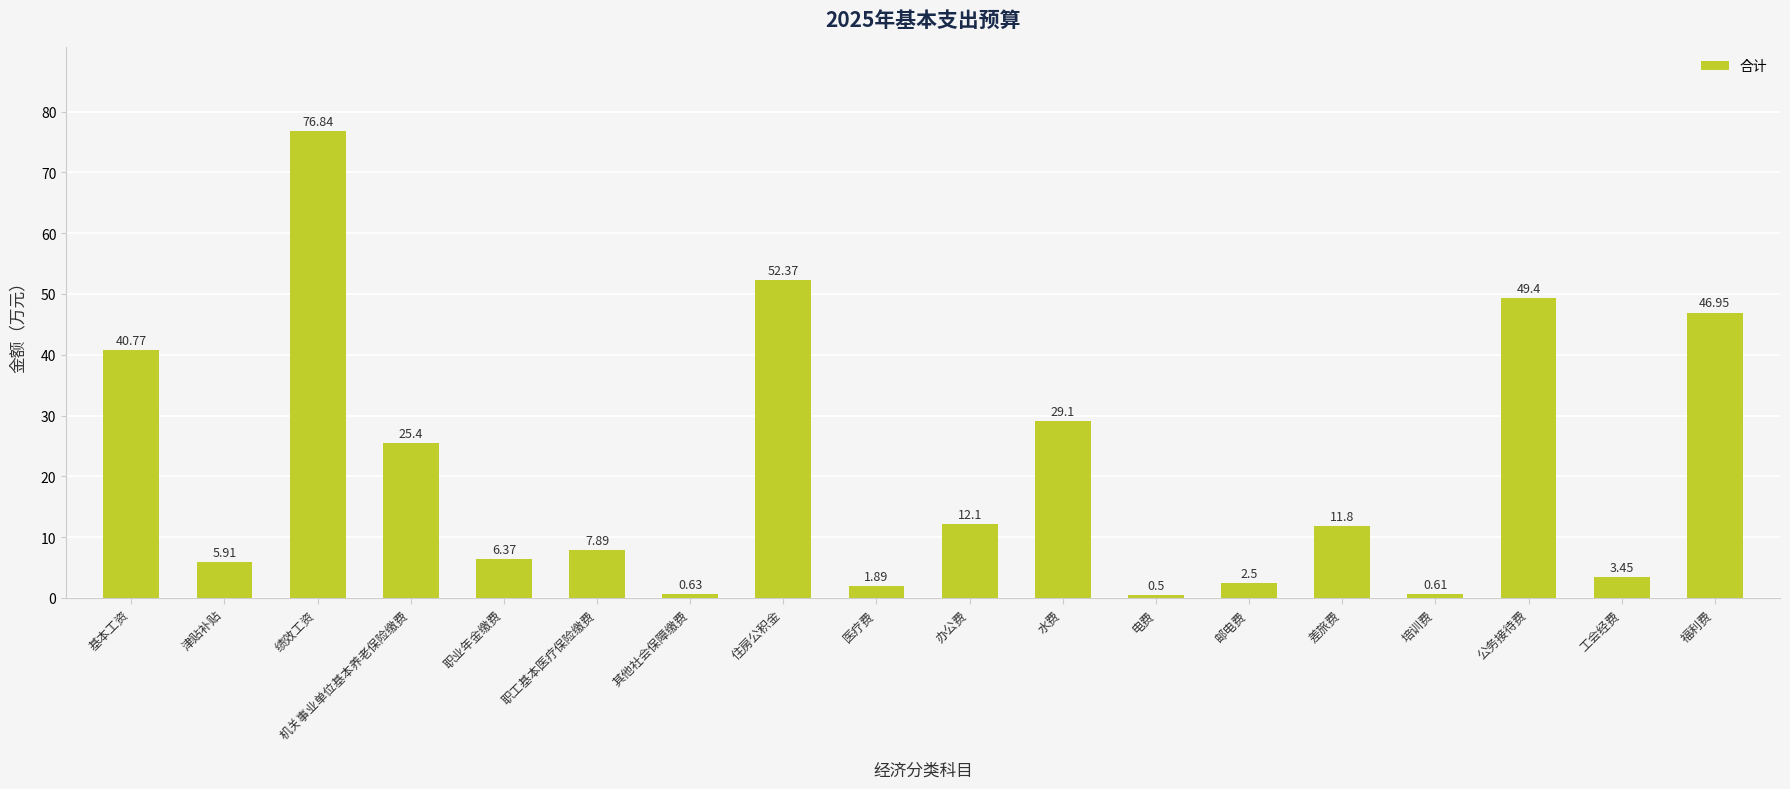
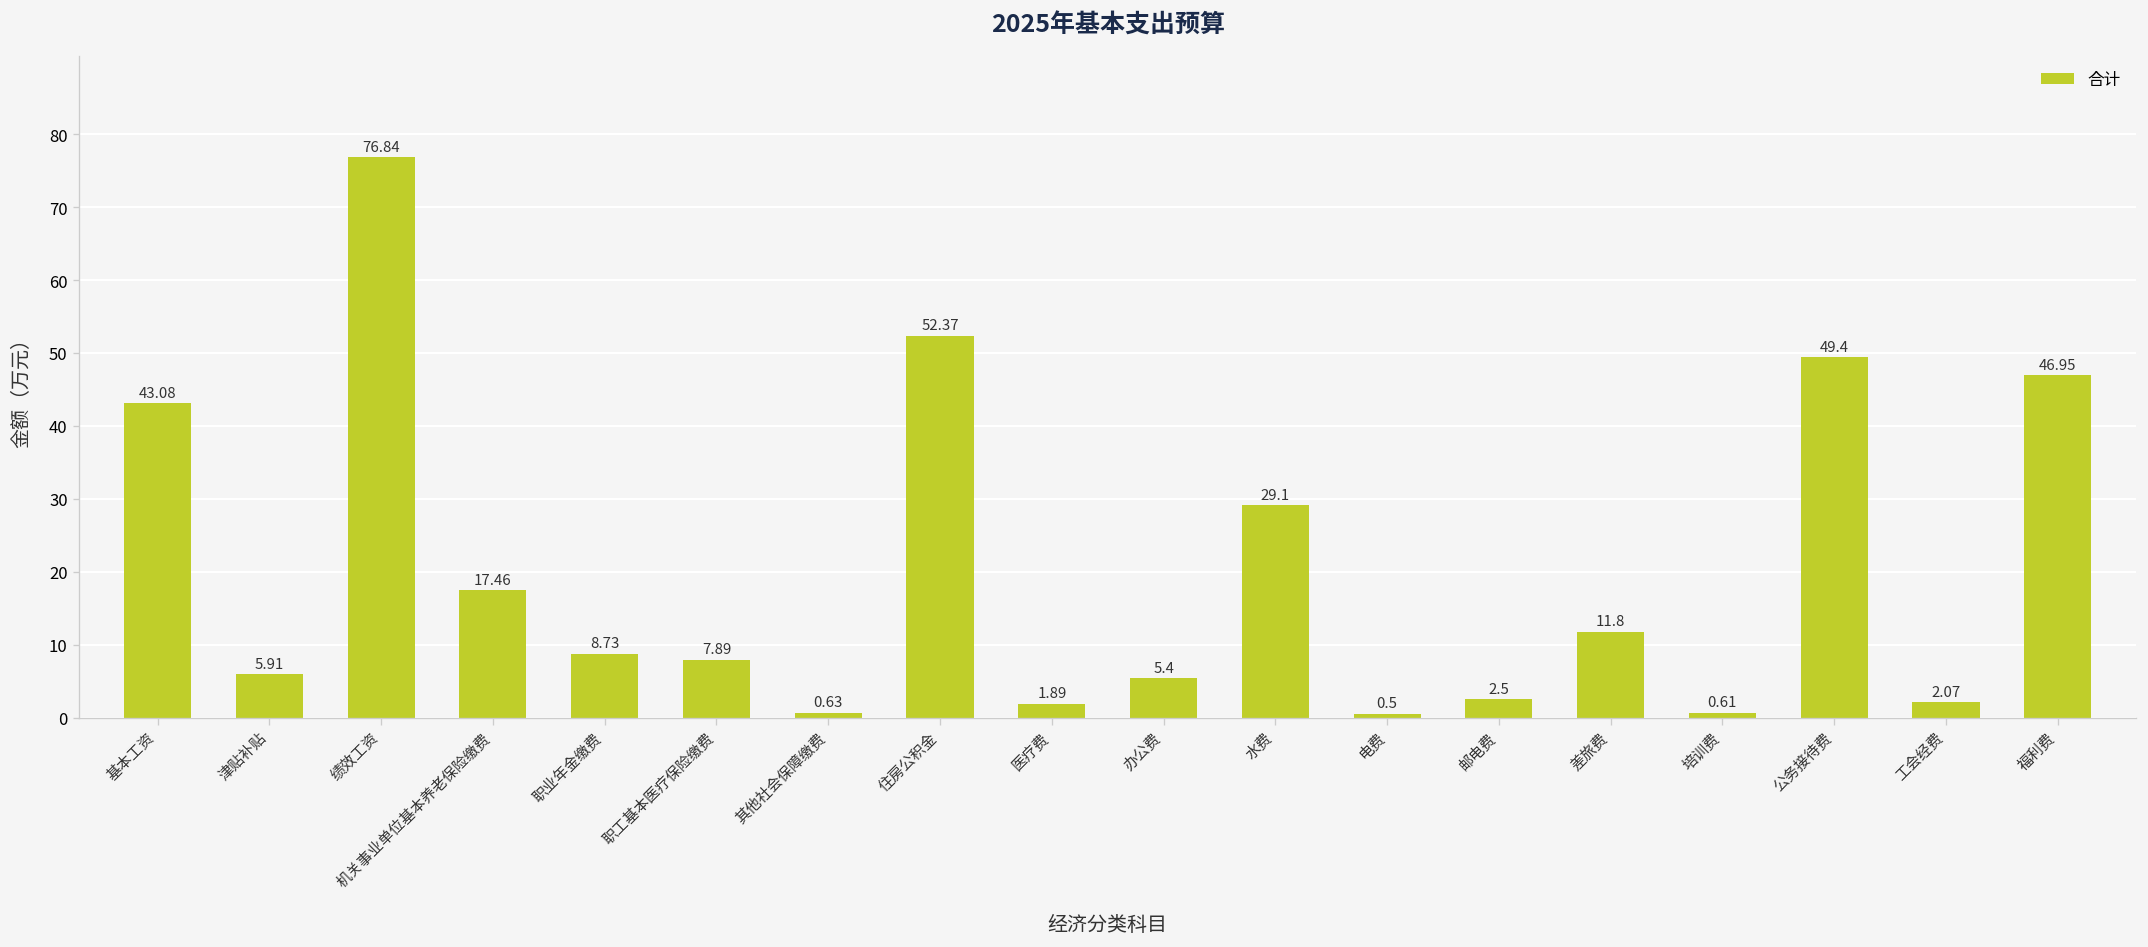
基本工资: 40.77 -> 43.08
机关事业单位基本养老保险缴费: 25.4 -> 17.46
职业年金缴费: 6.37 -> 8.73
办公费: 12.1 -> 5.4
工会经费: 3.45 -> 2.07
